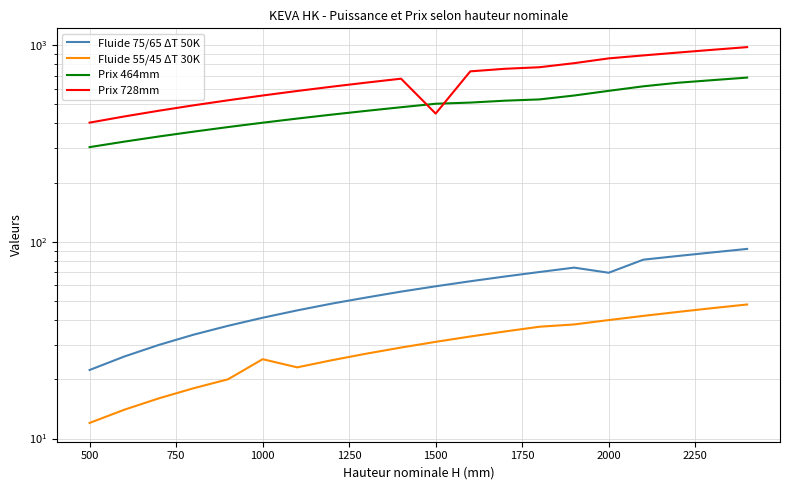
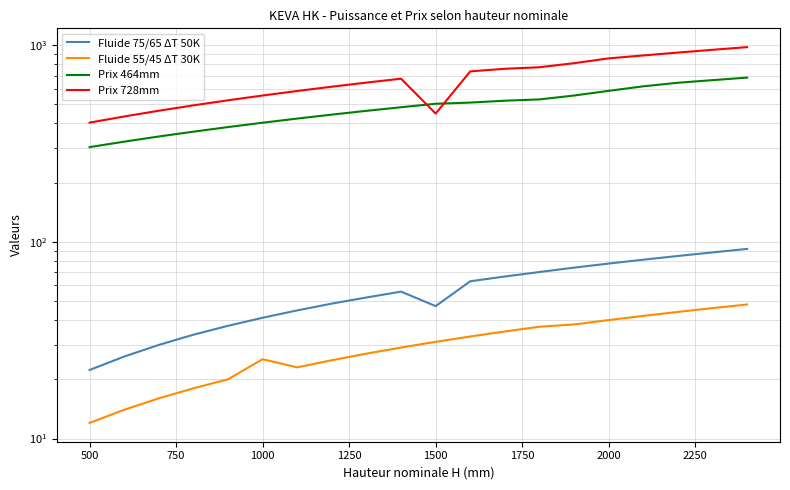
Fluide 75/65 ΔT 50K, 1500: 59 -> 47
Fluide 75/65 ΔT 50K, 2000: 70 -> 78
